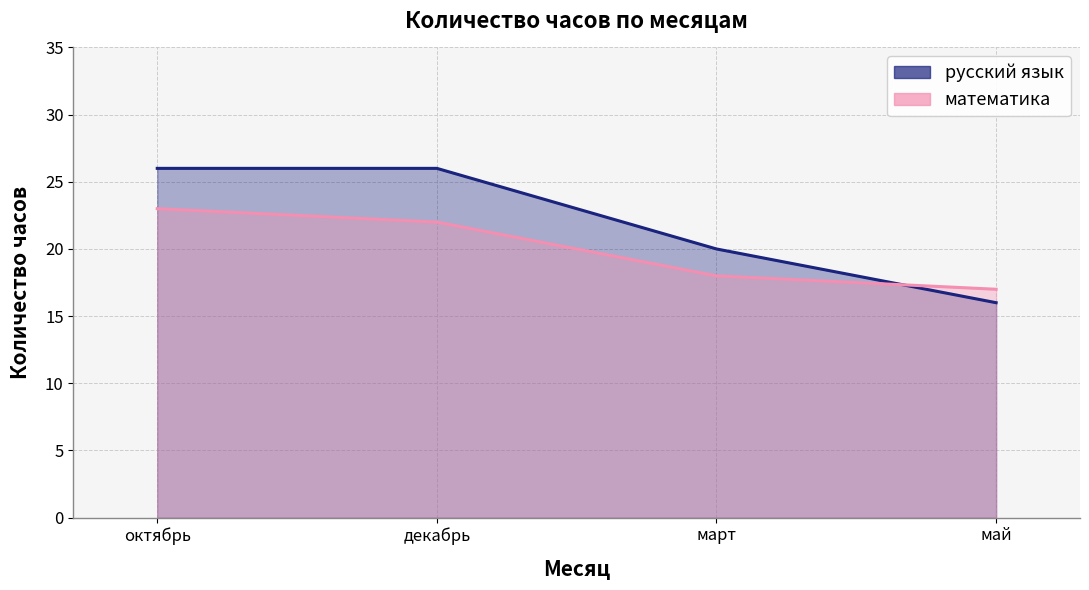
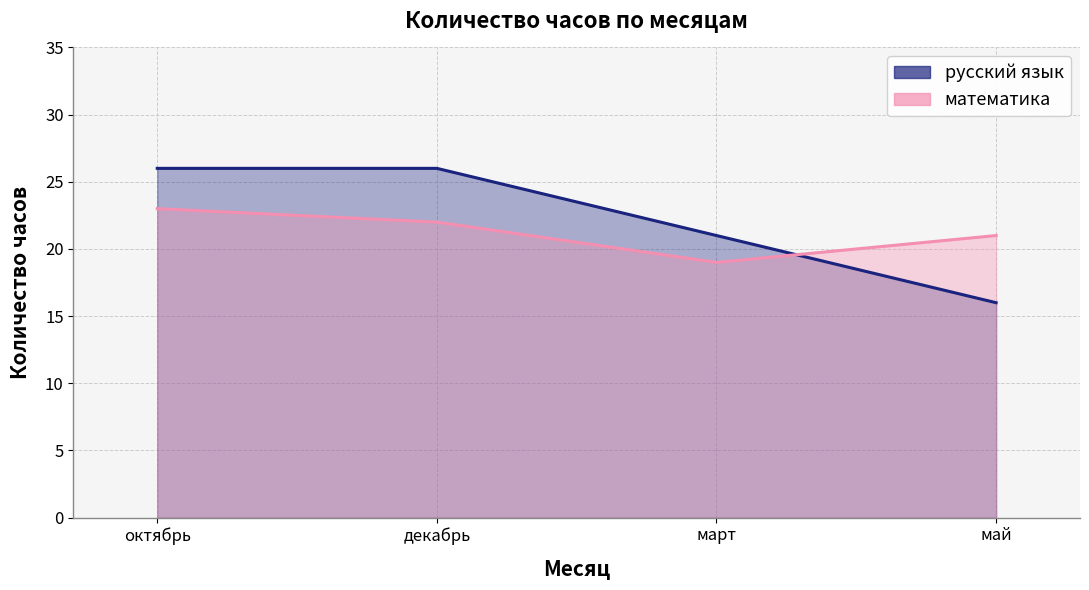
русский язык, март: 20 -> 21
математика, март: 18 -> 19
математика, май: 17 -> 21
